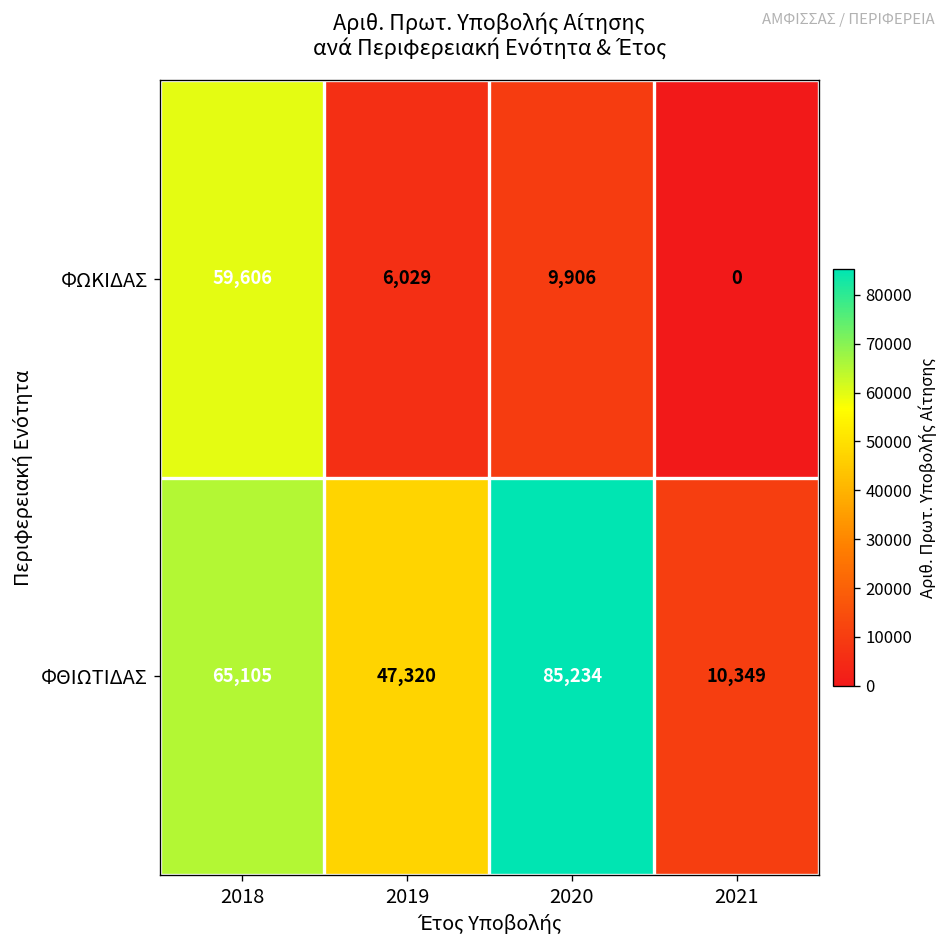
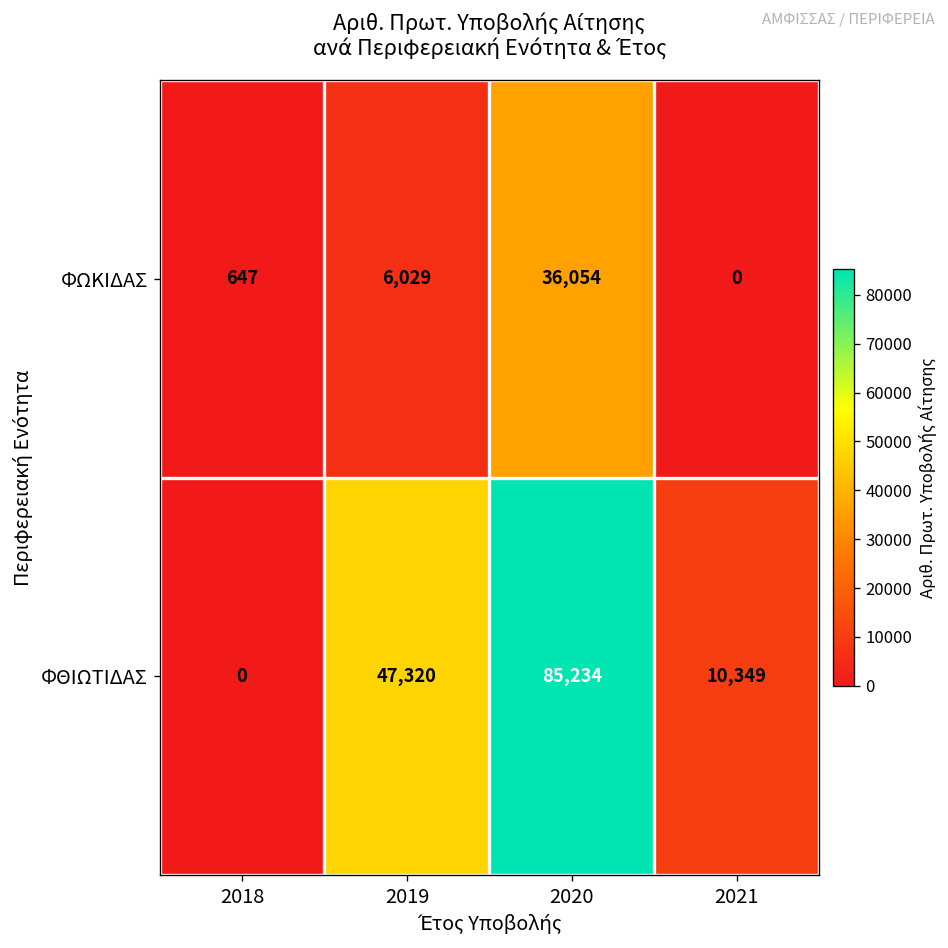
ΦΩΚΙΔΑΣ, 2018: 59,606 -> 647
ΦΩΚΙΔΑΣ, 2020: 9,906 -> 36,054
ΦΘΙΩΤΙΔΑΣ, 2018: 65,105 -> 0
